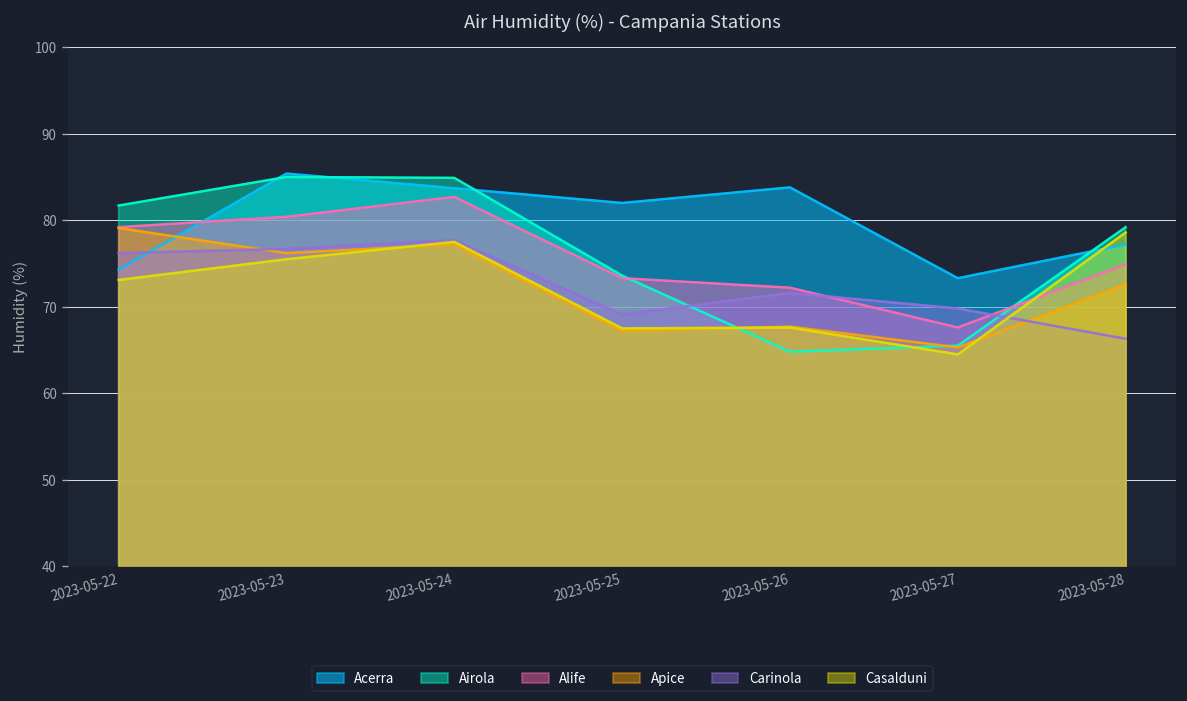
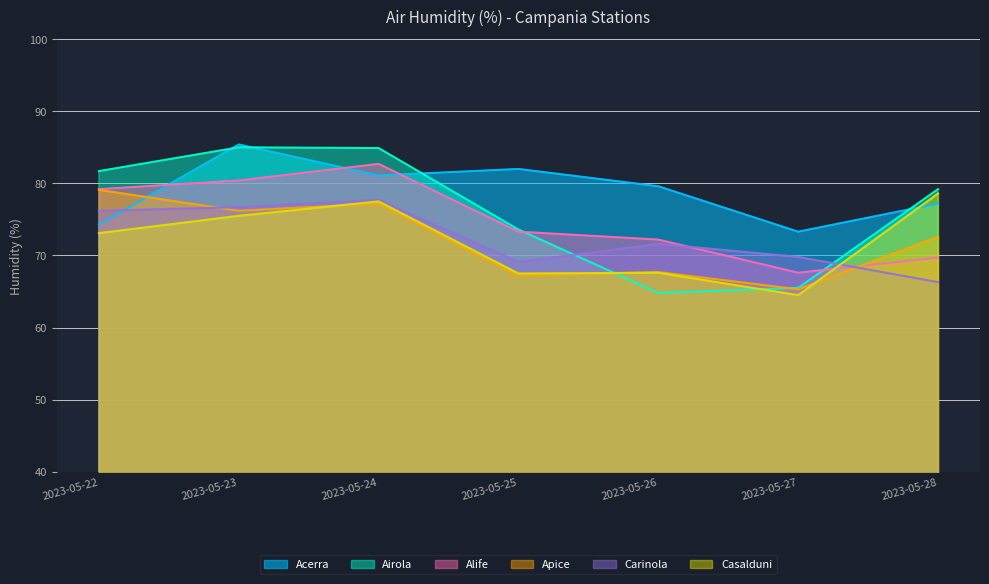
Acerra, 2023-05-24: 84 -> 81
Acerra, 2023-05-26: 84 -> 80
Alife, 2023-05-28: 75 -> 70
